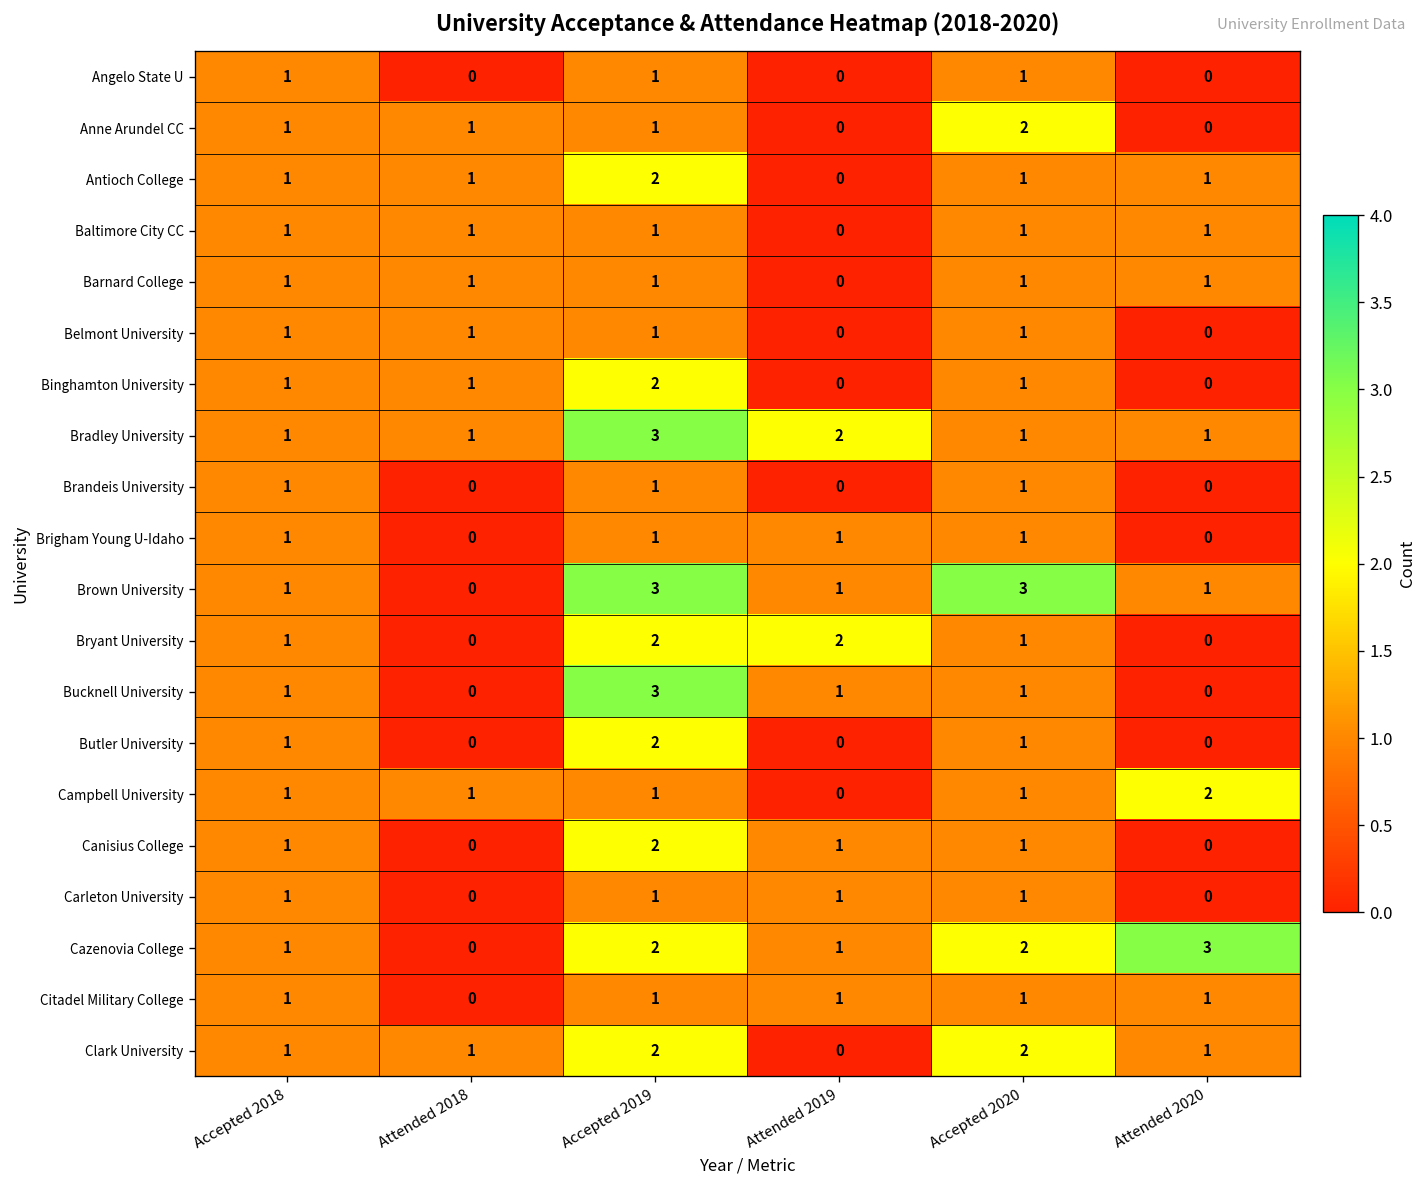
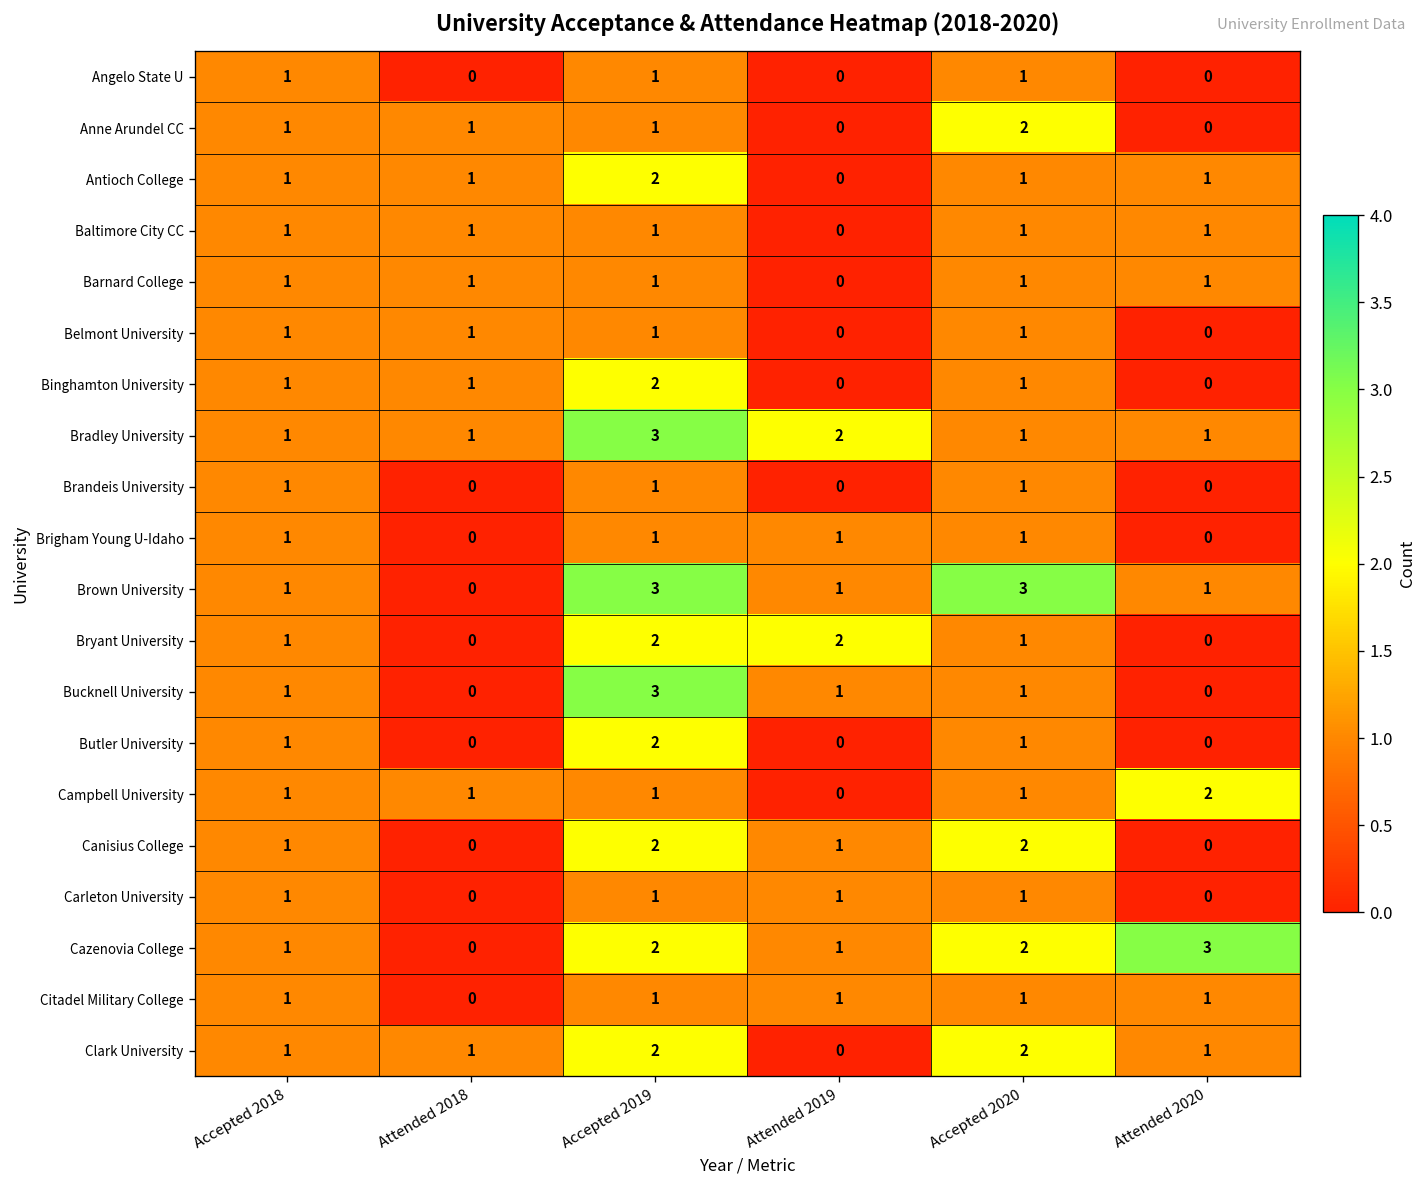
Canisius College, Accepted 2020: 1 -> 2
